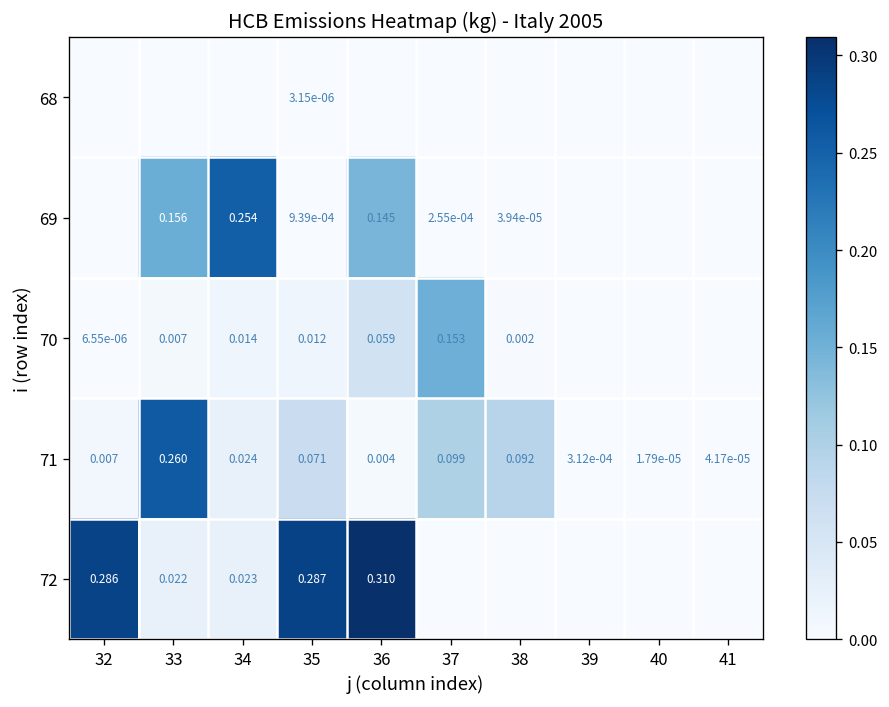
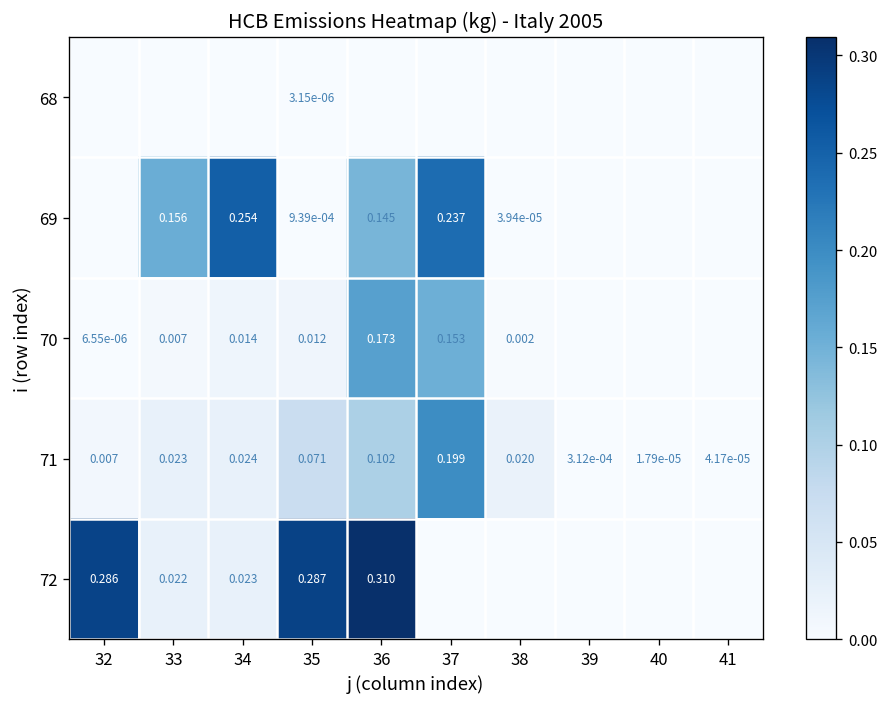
69, 37: 2.55e-04 -> 0.237
70, 36: 0.059 -> 0.173
71, 33: 0.260 -> 0.023
71, 36: 0.004 -> 0.102
71, 37: 0.099 -> 0.199
71, 38: 0.092 -> 0.020
